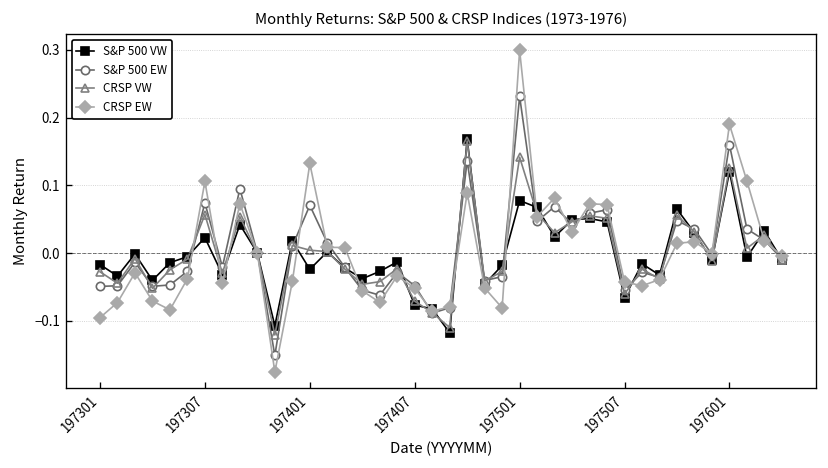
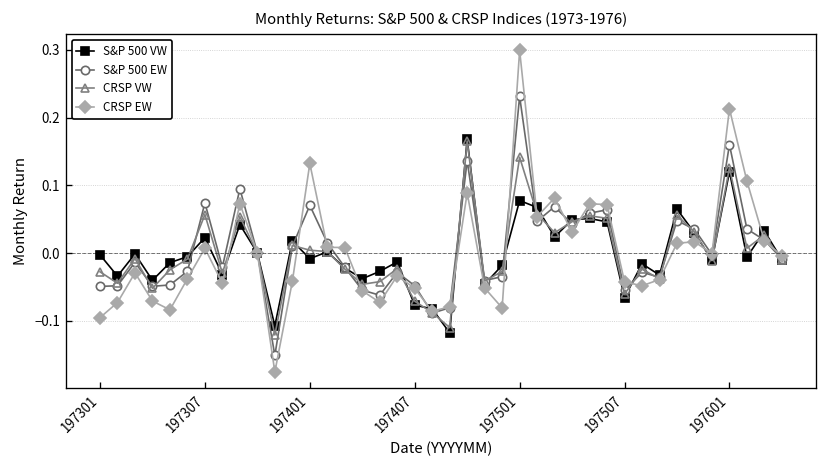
S&P 500 VW, 197301: -0.02 -> 0.00
CRSP EW, 197307: 0.11 -> 0.01
S&P 500 VW, 197401: -0.02 -> -0.01
CRSP EW, 197601: 0.19 -> 0.21
